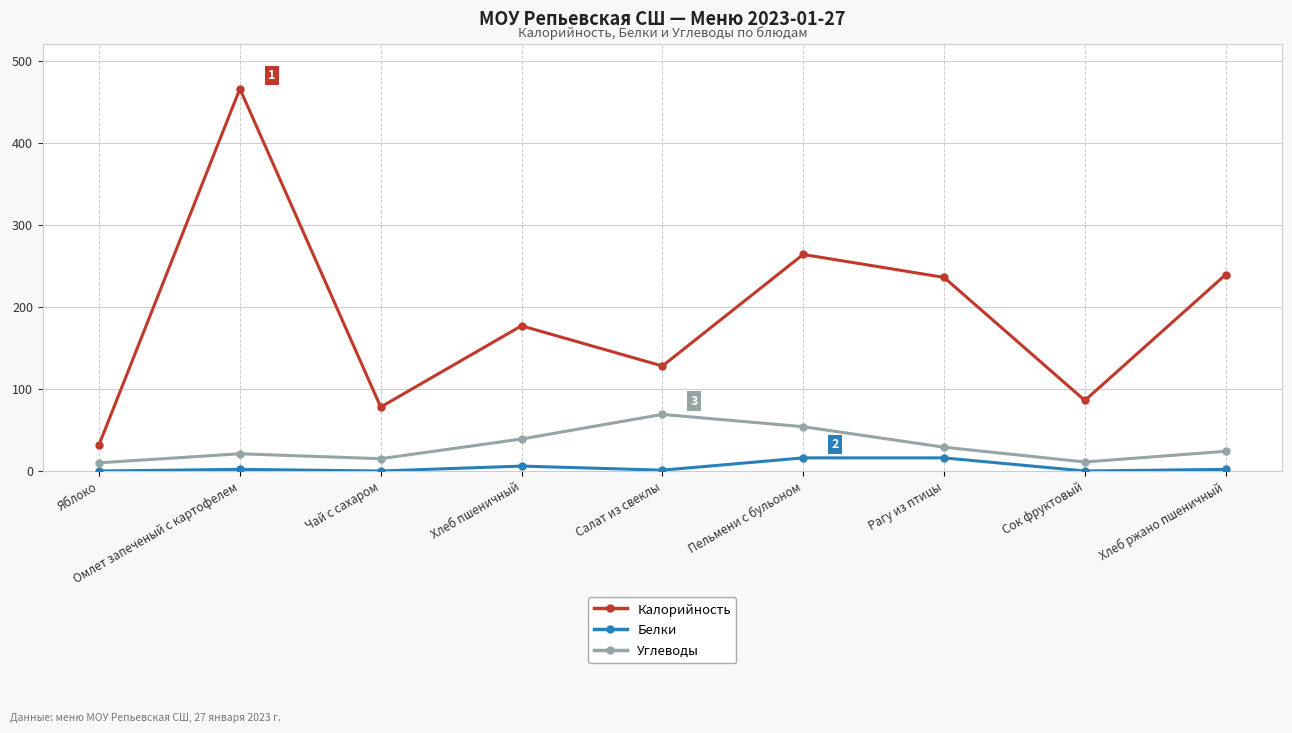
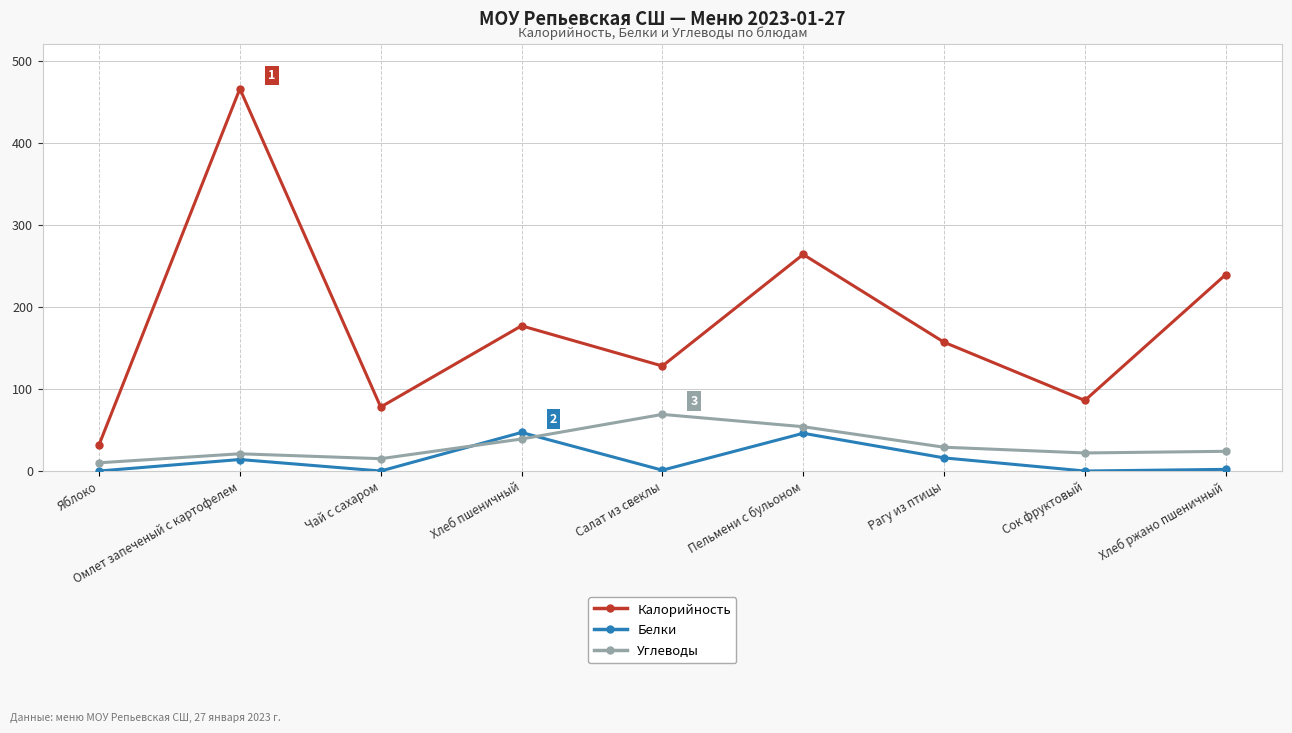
Белки, Омлет запеченый с картофелем: 0 -> 10
Белки, Хлеб пшеничный: 10 -> 50
Белки, Пельмени с бульоном: 20 -> 50
Калорийность, Рагу из птицы: 240 -> 160
Углеводы, Сок фруктовый: 10 -> 20
